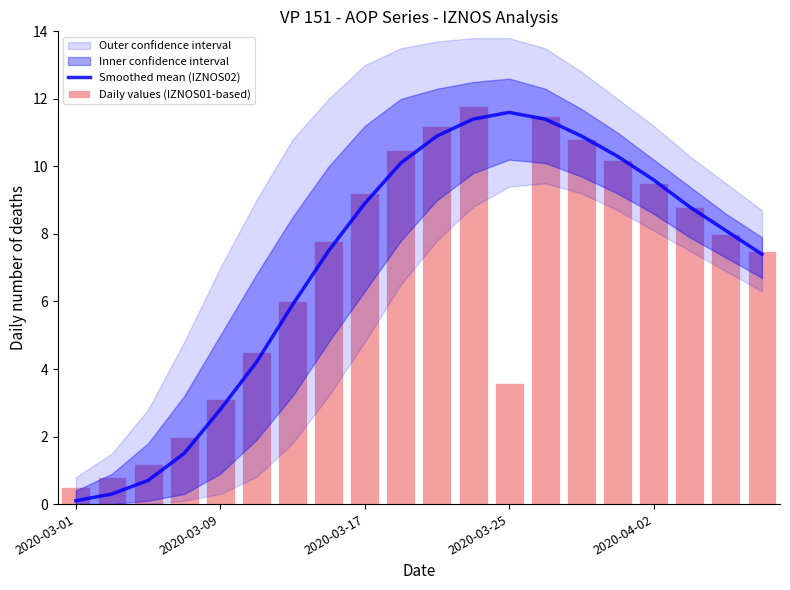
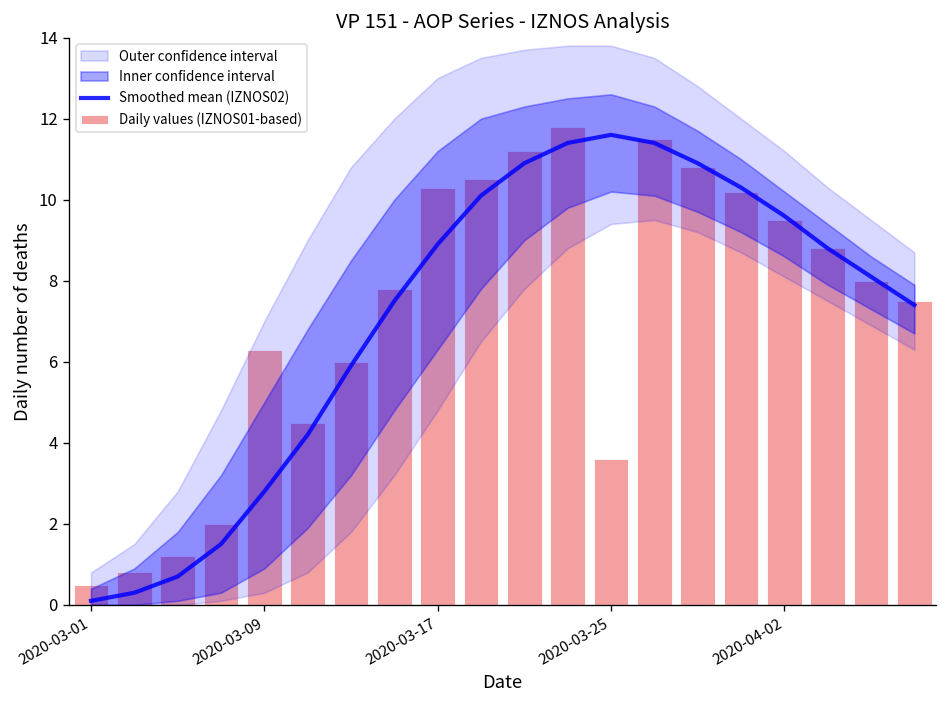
Daily values (IZNOS01-based), 2020-03-09: 3.1 -> 6.3
Daily values (IZNOS01-based), 2020-03-17: 9.2 -> 10.3
